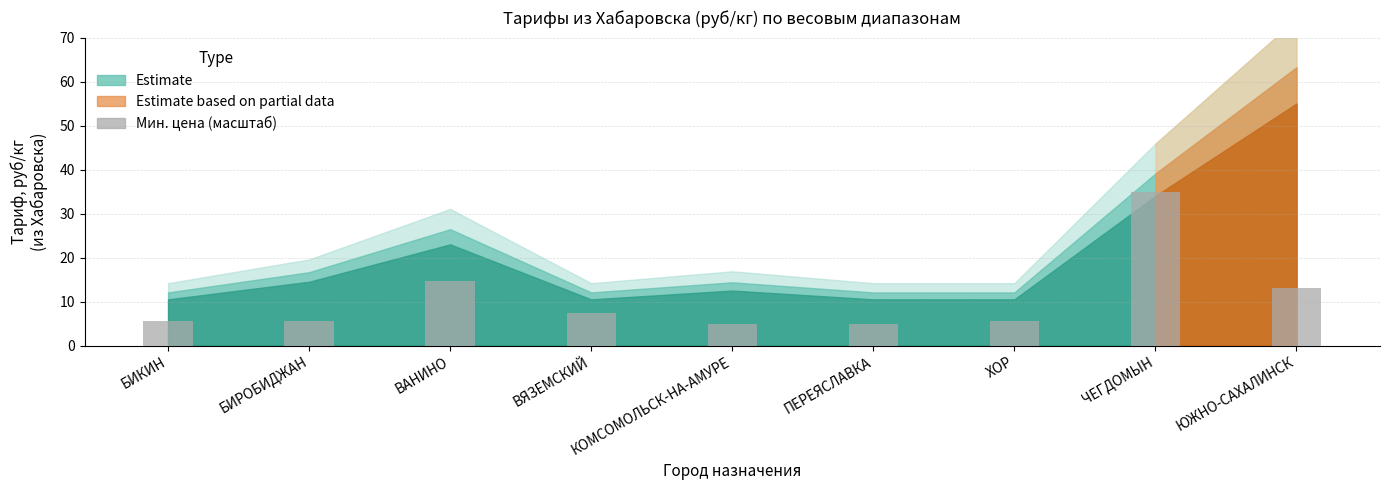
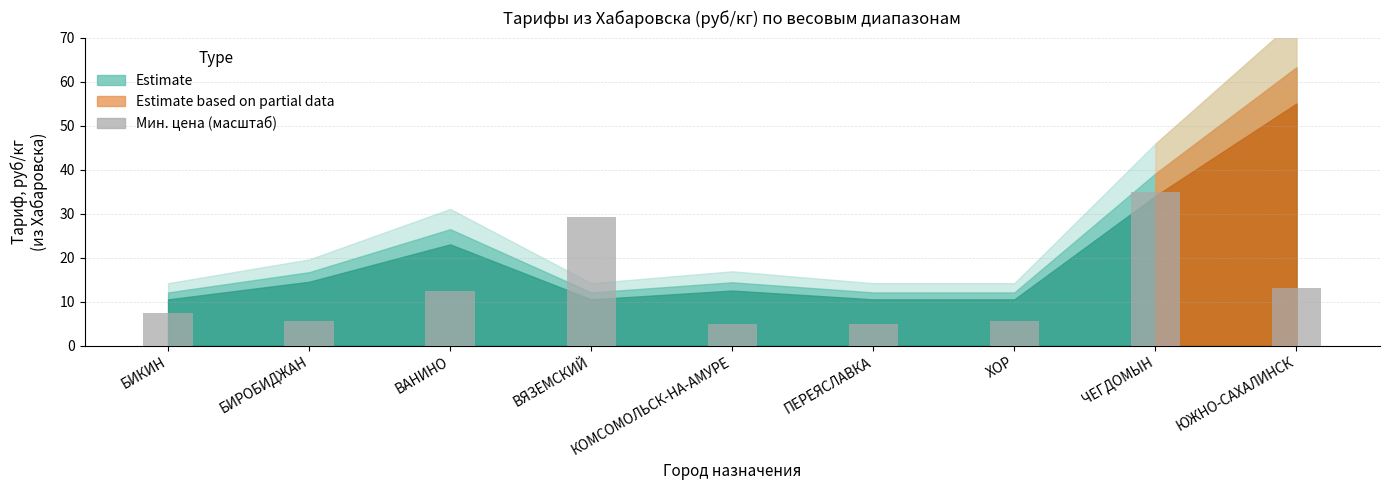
Мин. цена (масштаб), БИКИН: 6 -> 8
Мин. цена (масштаб), ВАНИНО: 15 -> 13
Мин. цена (масштаб), ВЯЗЕМСКИЙ: 8 -> 29
